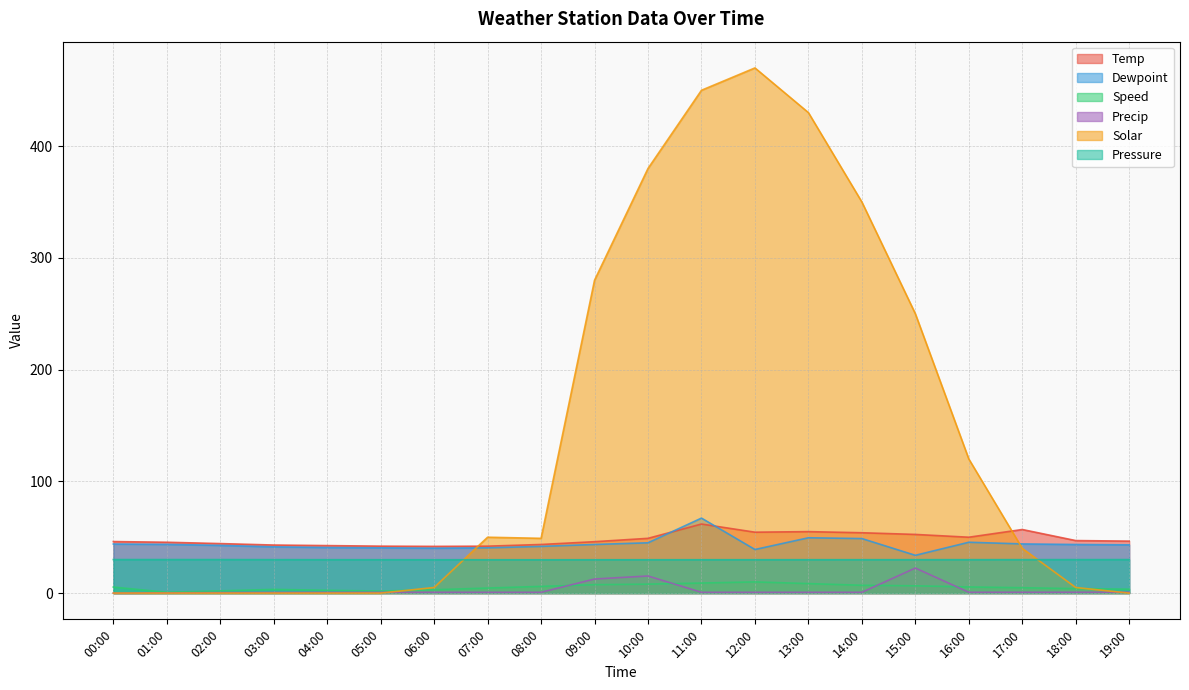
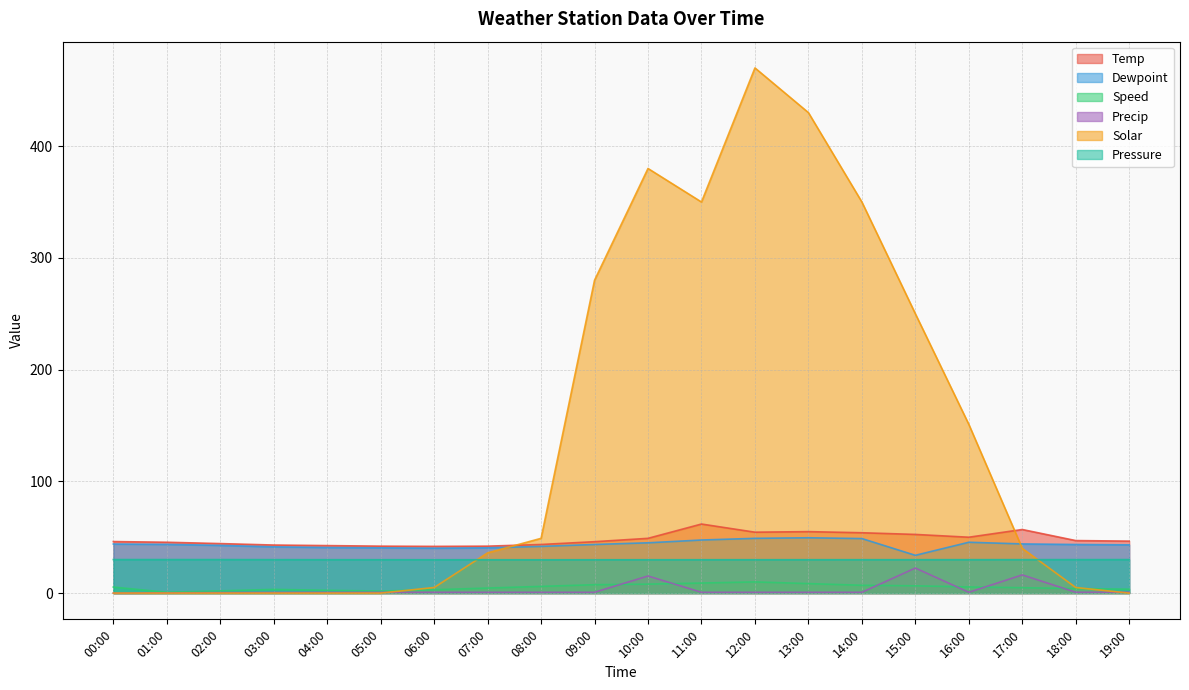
Solar, 07:00: 50 -> 36
Precip, 09:00: 13 -> 1
Dewpoint, 11:00: 67 -> 48
Solar, 11:00: 450 -> 350
Dewpoint, 12:00: 39 -> 49
Solar, 16:00: 120 -> 151
Precip, 17:00: 1 -> 16
